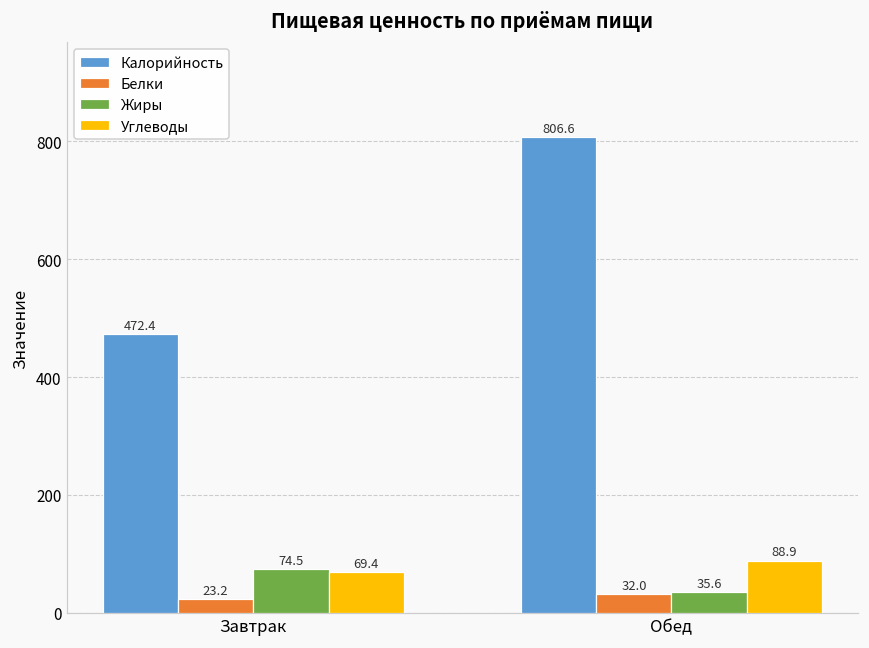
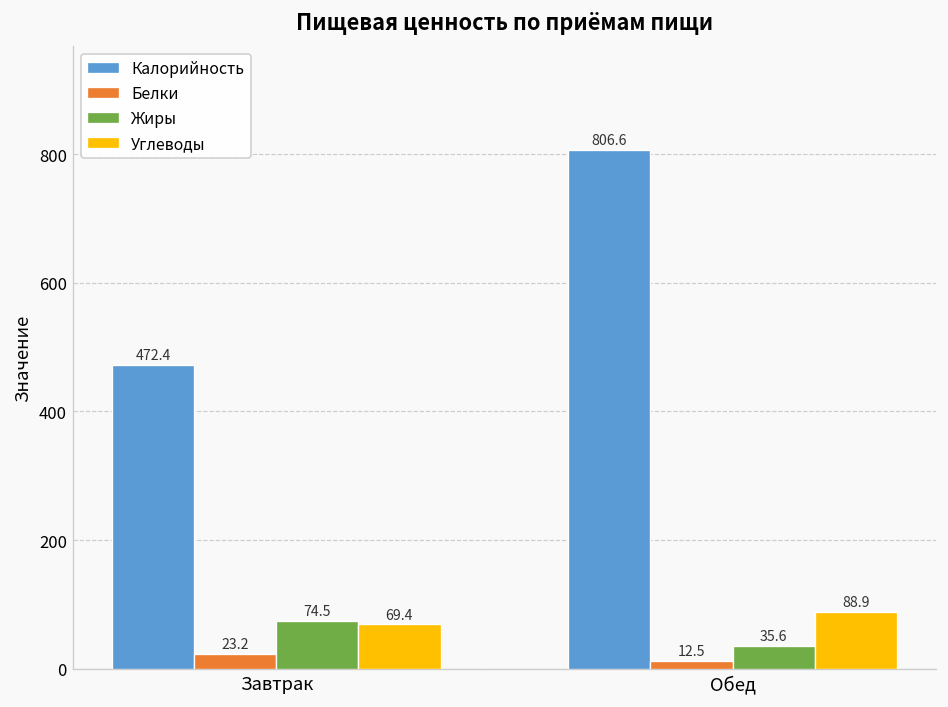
Белки, Обед: 32.0 -> 12.5
